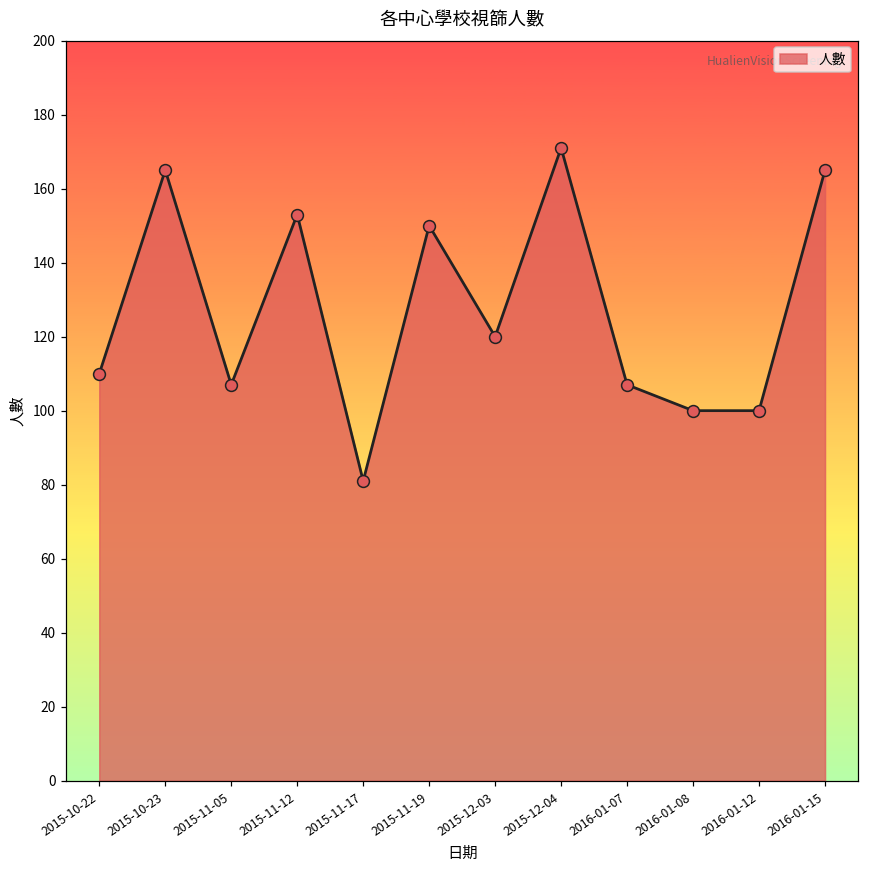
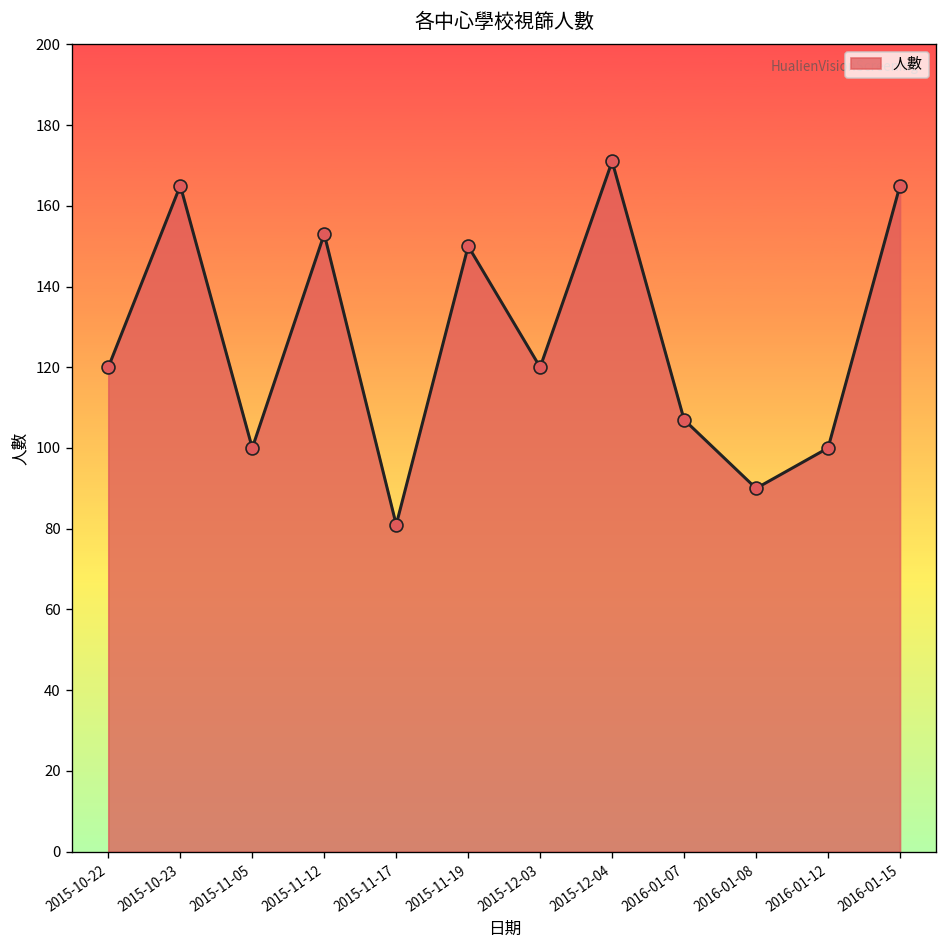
2015-10-22: 110 -> 120
2015-11-05: 107 -> 100
2016-01-08: 100 -> 90
